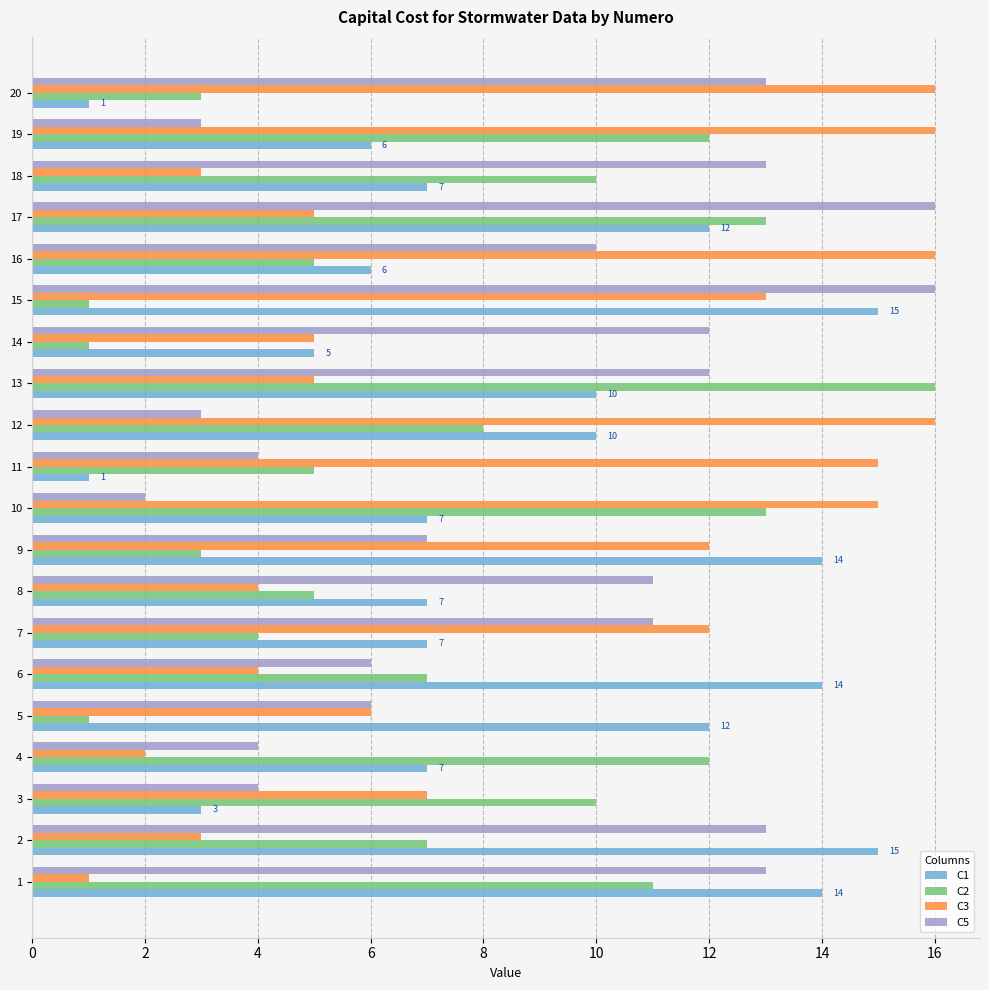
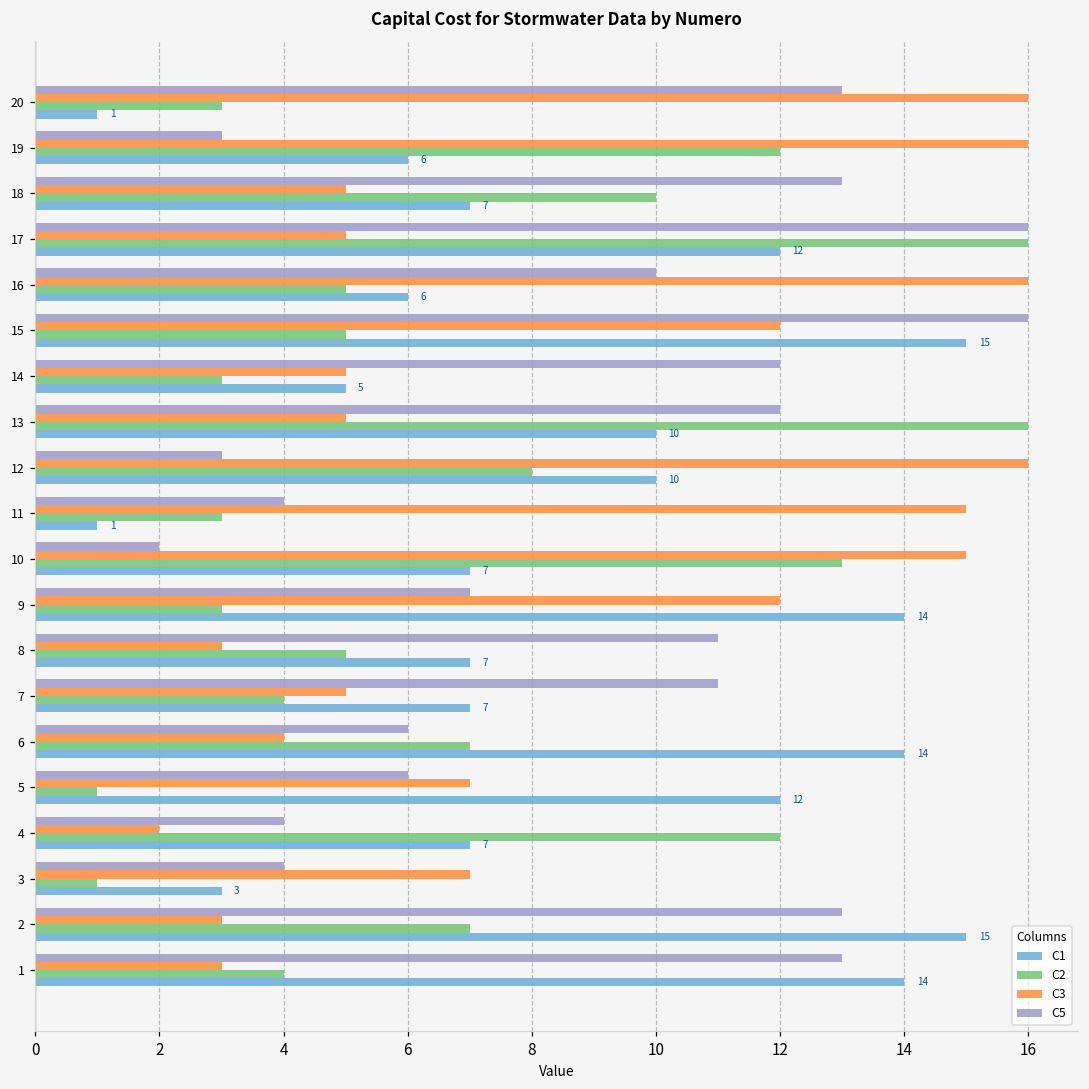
C3, 18: 3 -> 5
C2, 17: 13 -> 16
C3, 15: 13 -> 12
C2, 15: 1 -> 5
C2, 14: 1 -> 3
C2, 11: 5 -> 3
C3, 8: 4 -> 3
C3, 7: 12 -> 5
C3, 5: 6 -> 7
C2, 3: 10 -> 1
C3, 1: 1 -> 3
C2, 1: 11 -> 4
